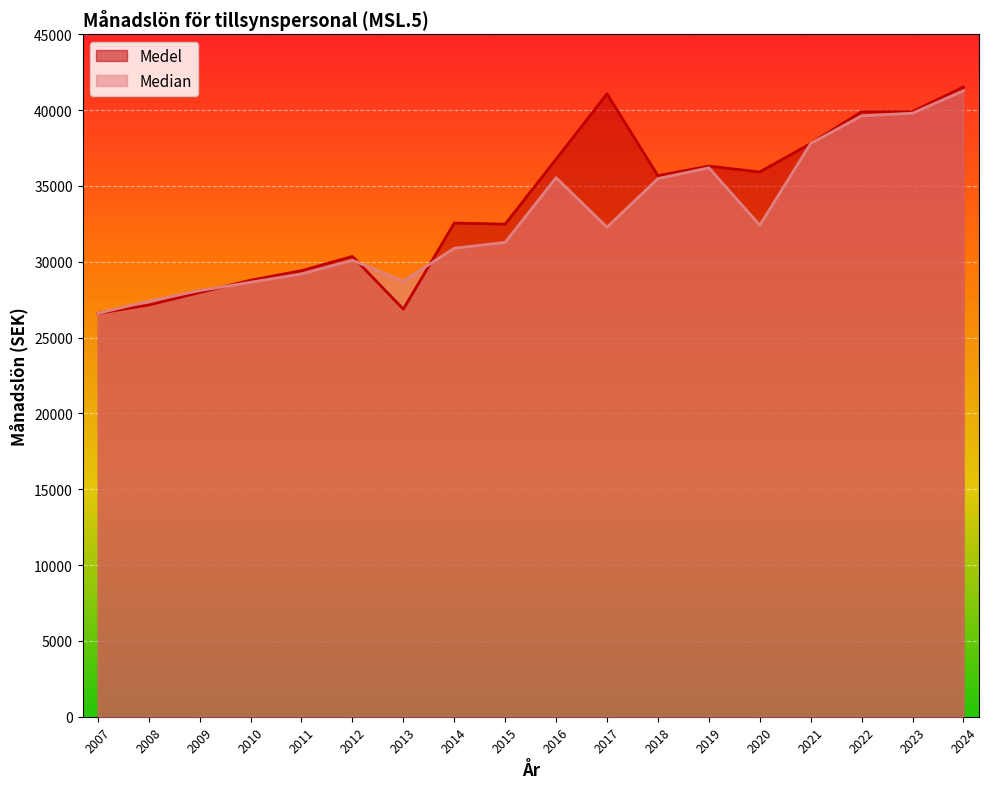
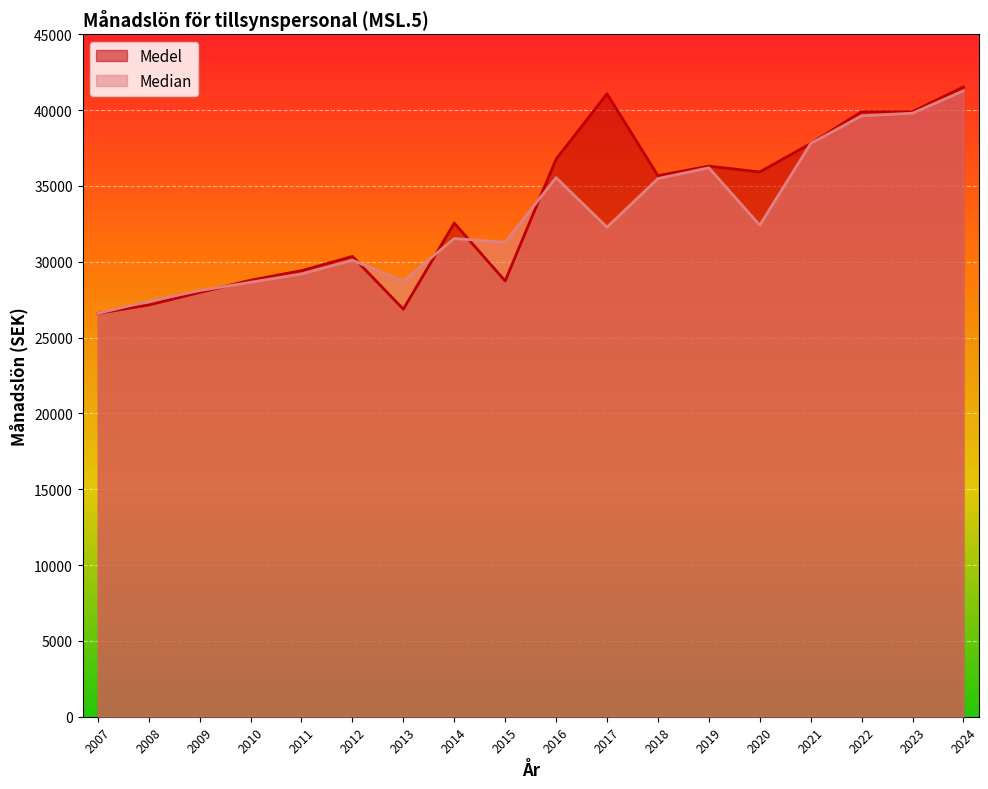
Median, 2014: 30900 -> 31500
Medel, 2015: 32500 -> 28700
